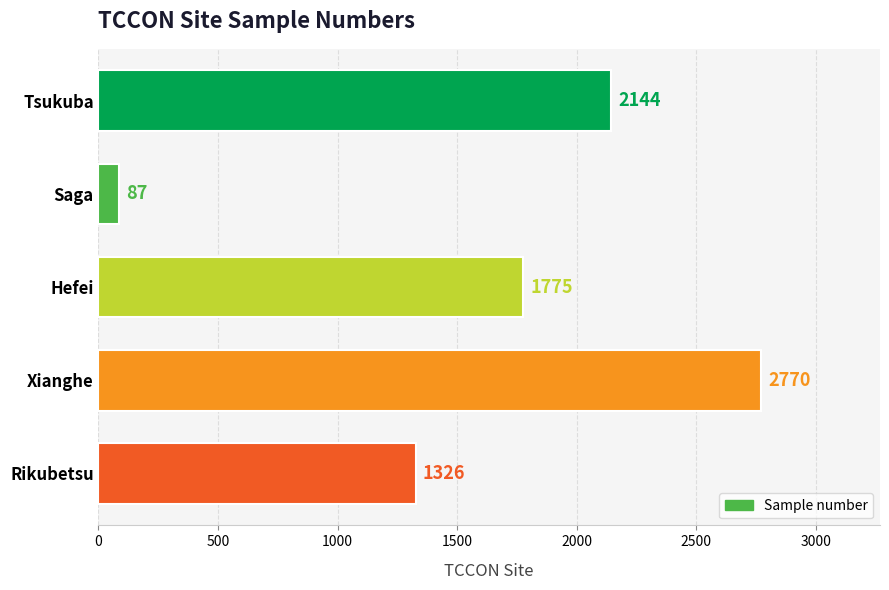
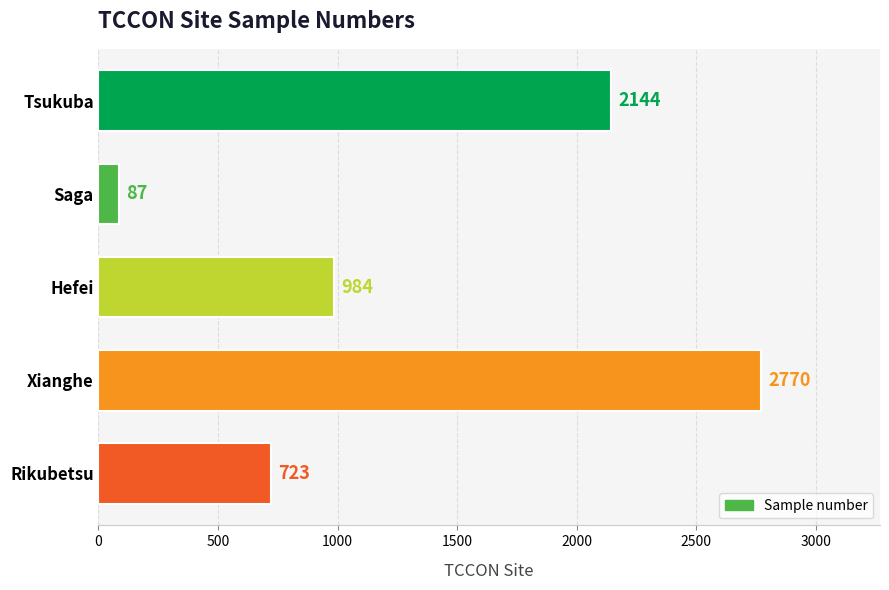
Hefei: 1775 -> 984
Rikubetsu: 1326 -> 723
